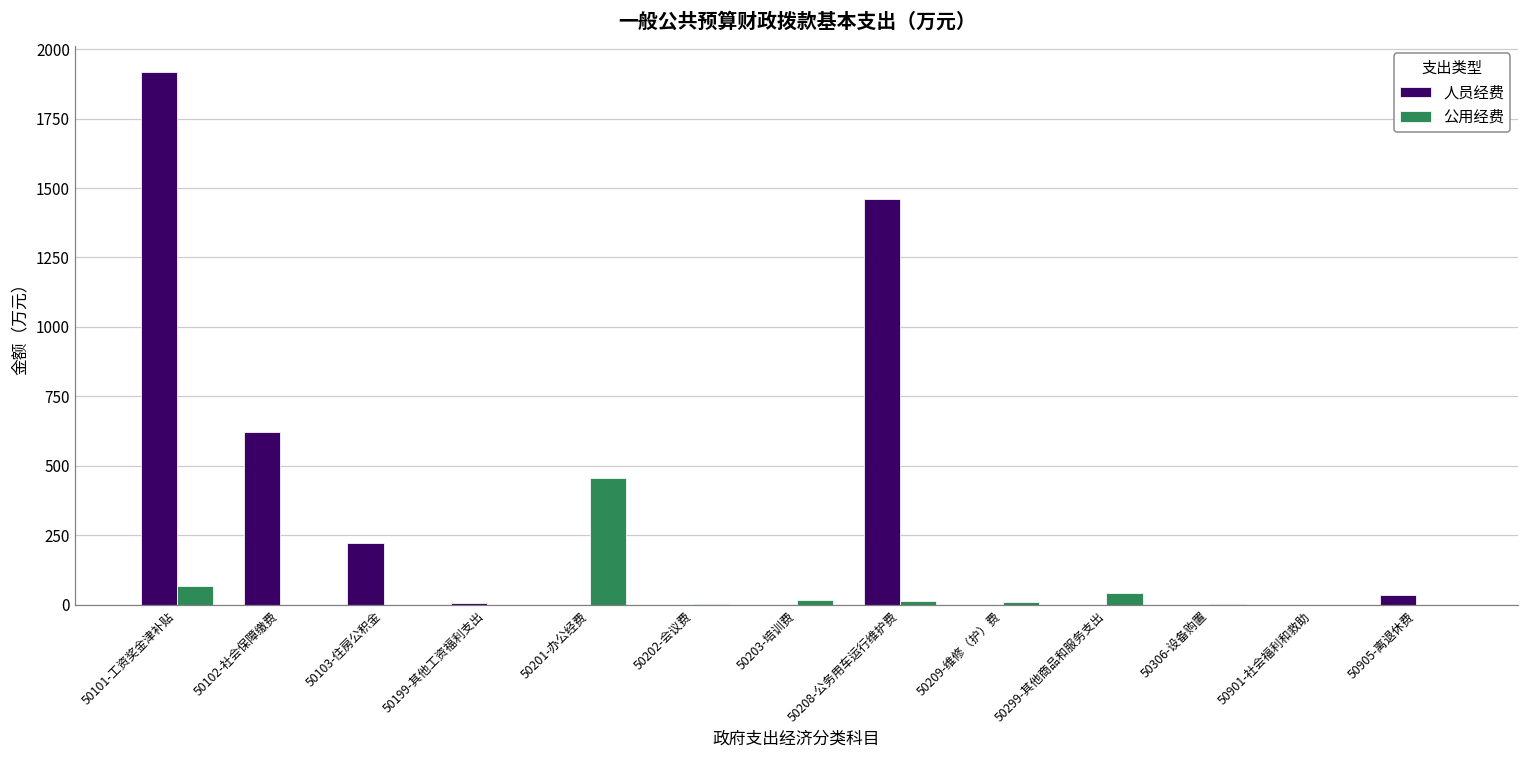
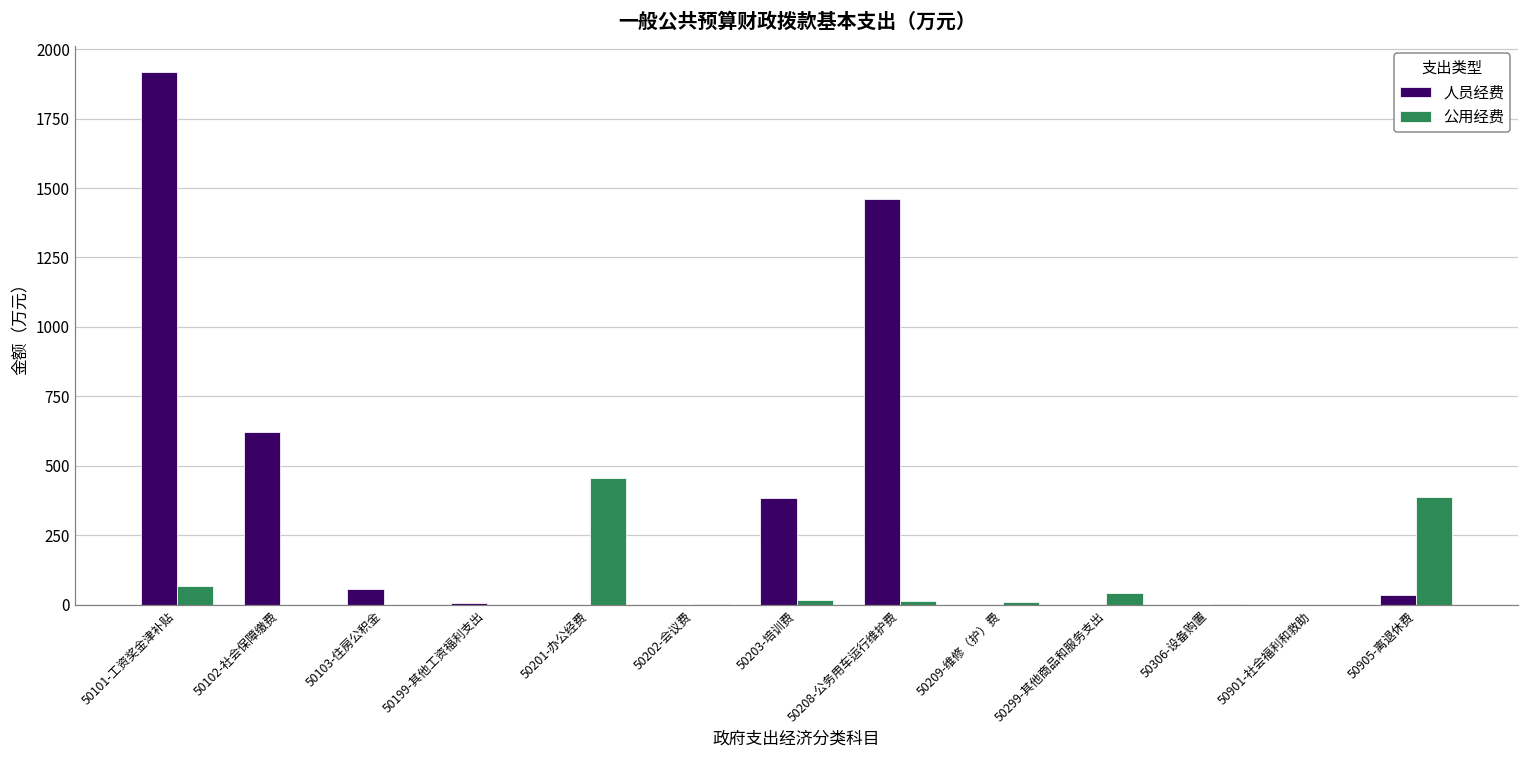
人员经费, 50103-住房公积金: 220 -> 50
人员经费, 50203-培训费: 0 -> 380
公用经费, 50905-离退休费: 0 -> 390
